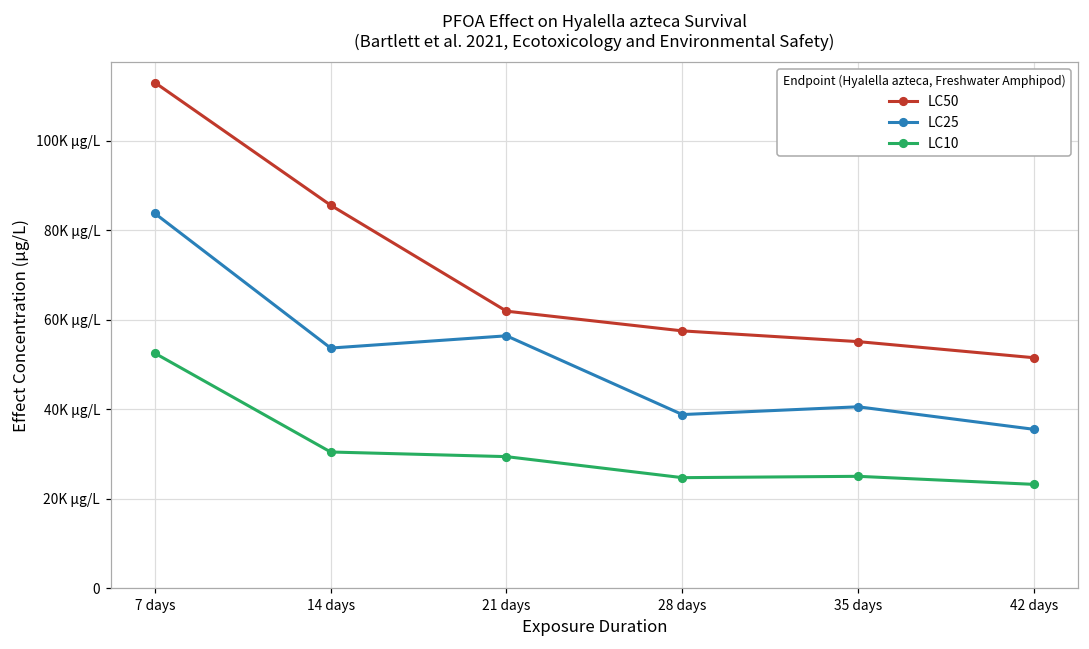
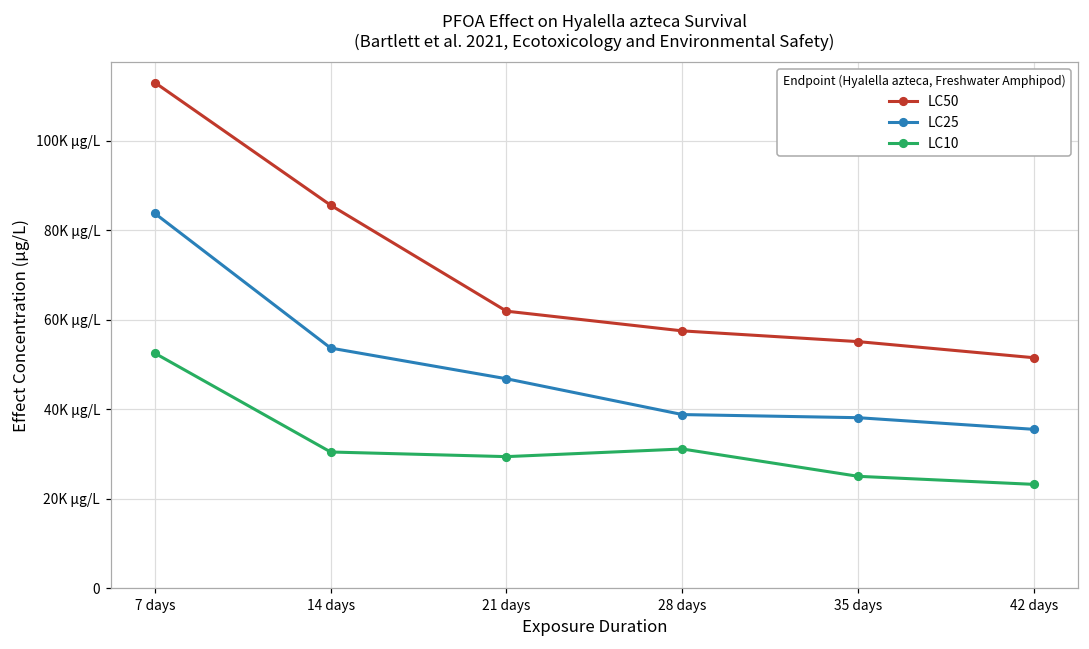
LC25, 21 days: 56K µg/L -> 47K µg/L
LC10, 28 days: 25K µg/L -> 31K µg/L
LC25, 35 days: 41K µg/L -> 38K µg/L
